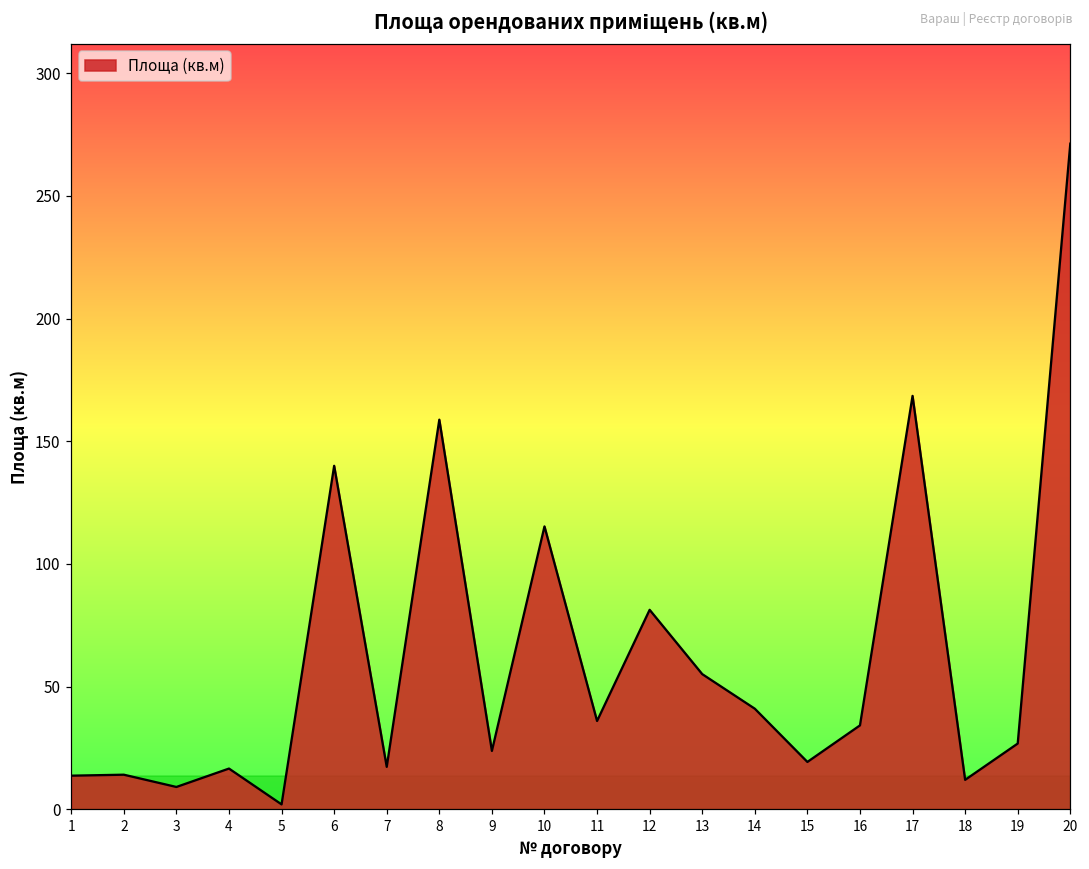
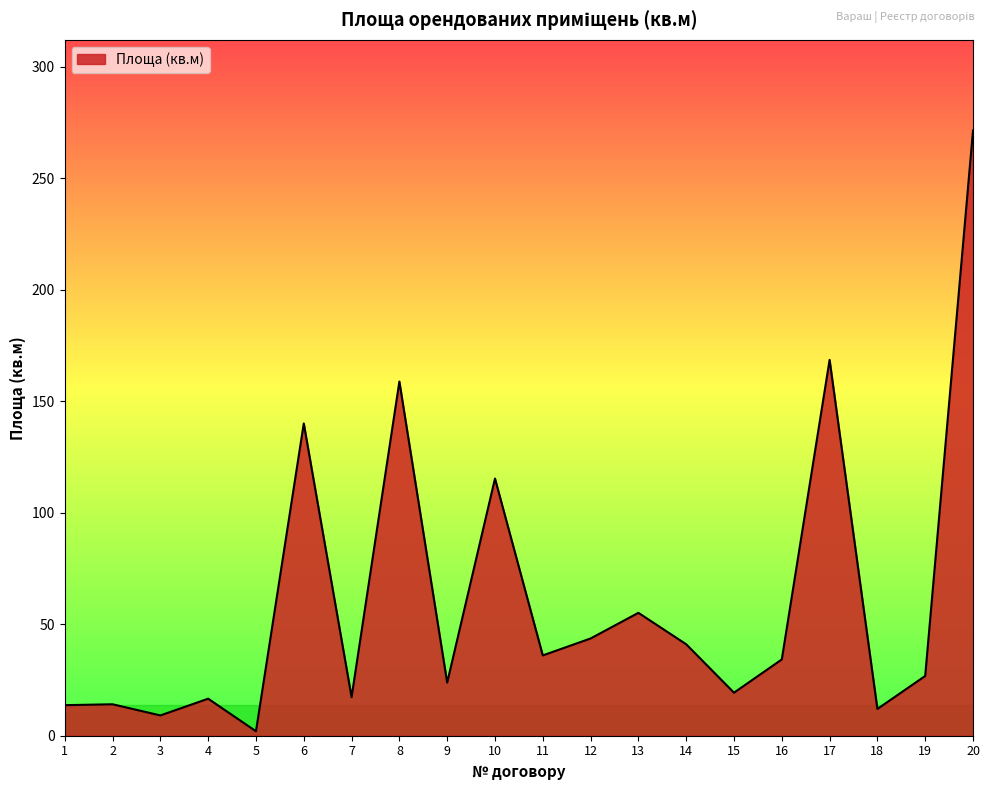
12: 81 -> 44
